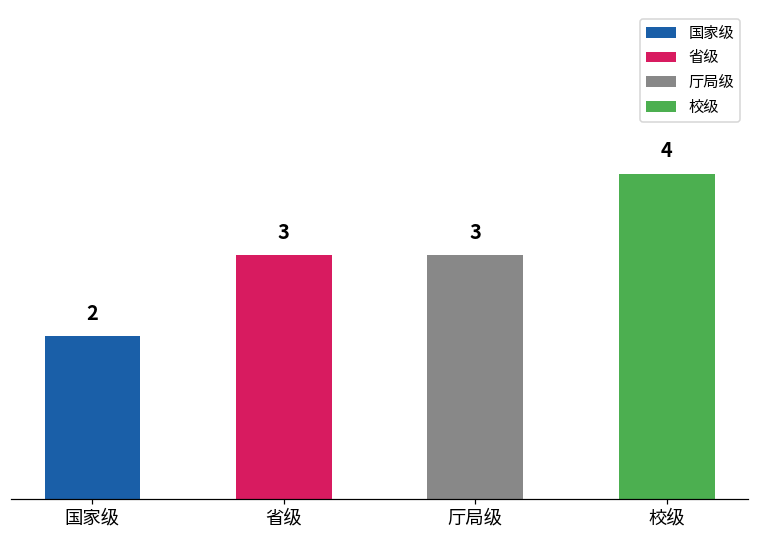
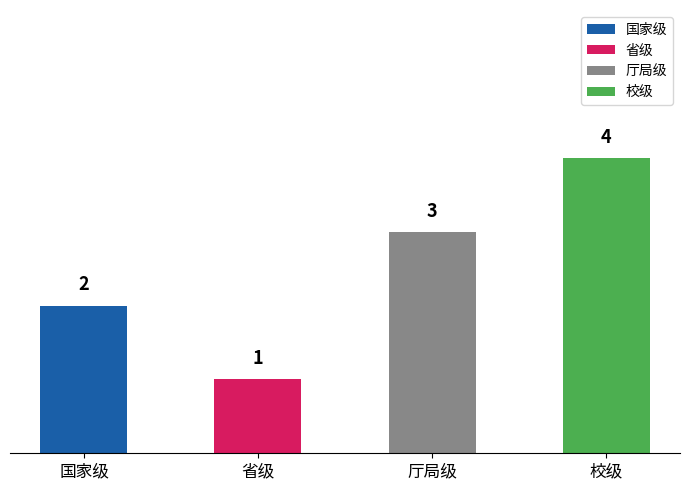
省级: 3 -> 1
